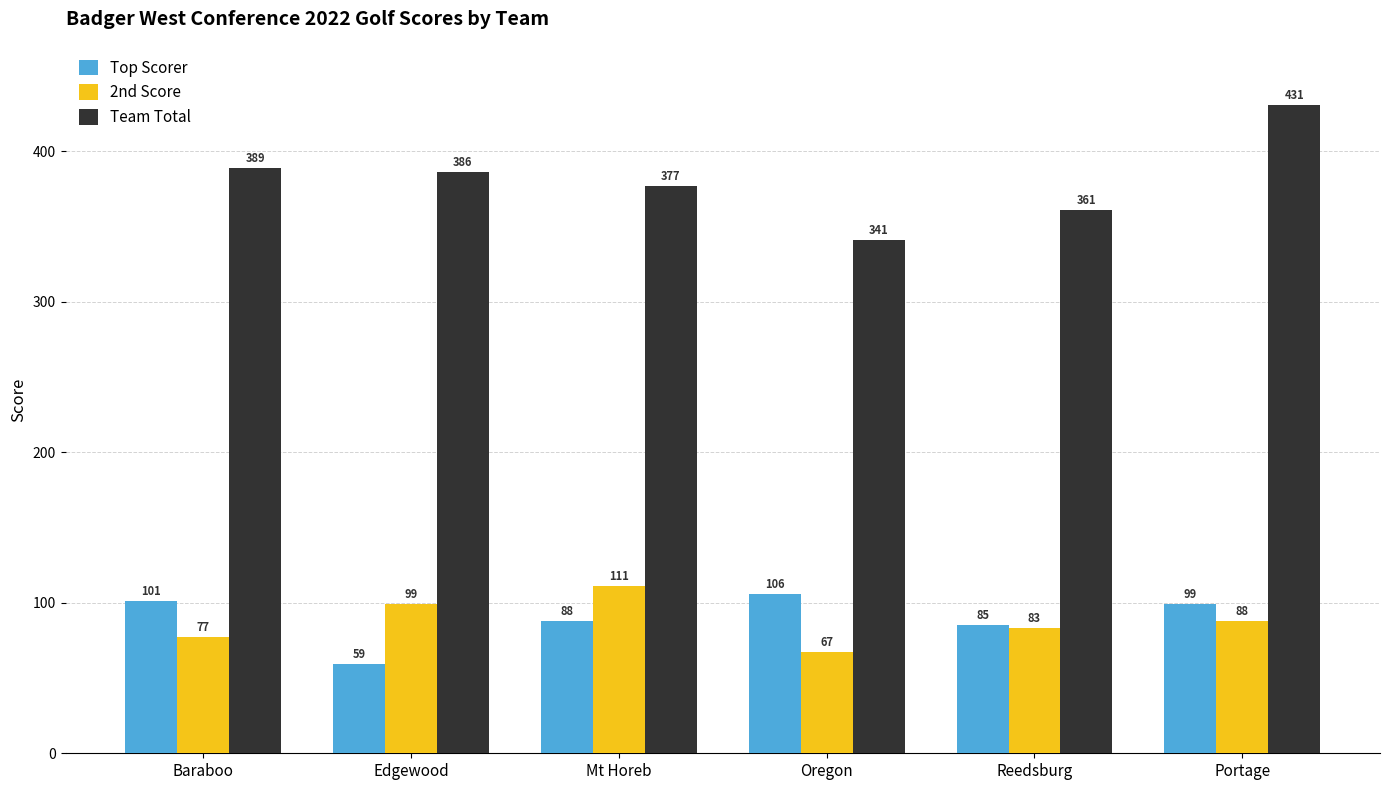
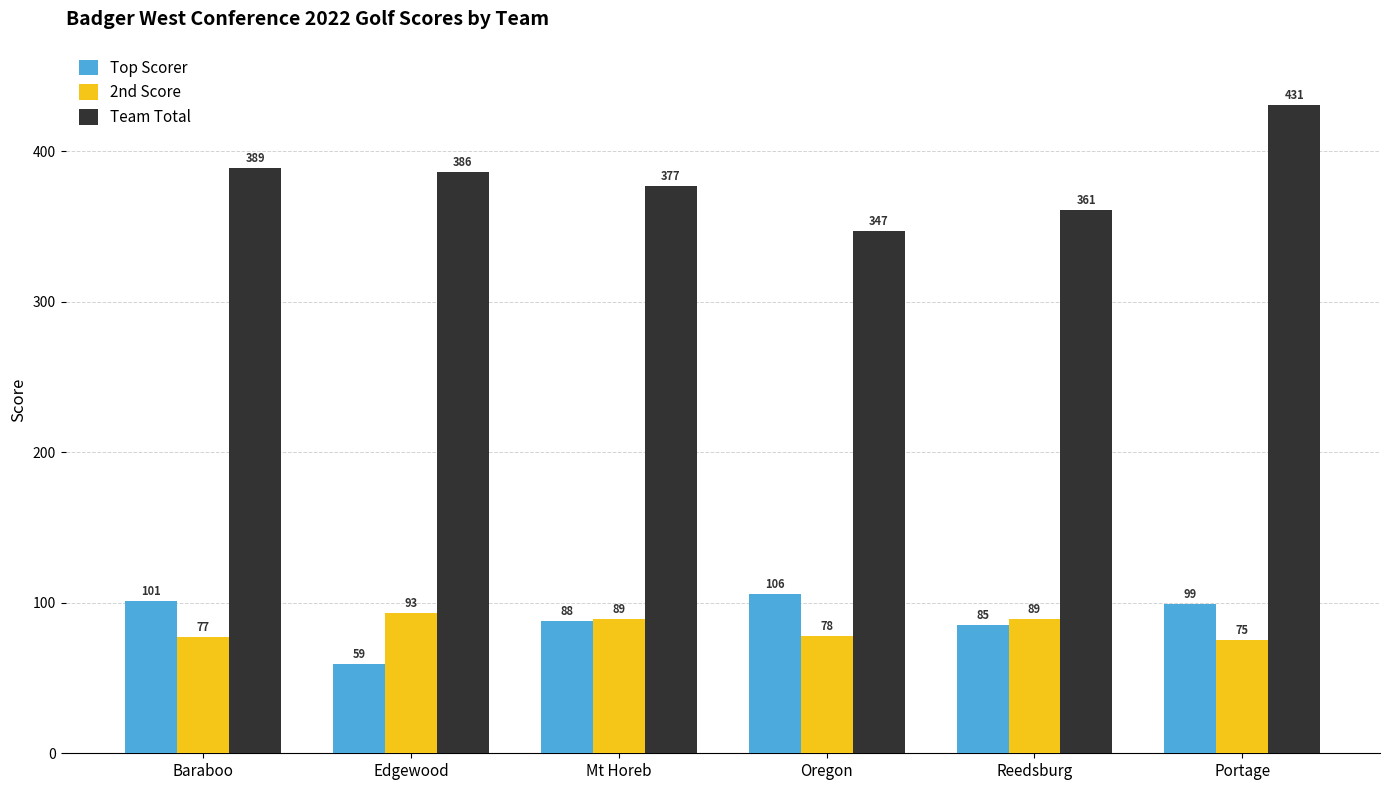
2nd Score, Edgewood: 99 -> 93
2nd Score, Mt Horeb: 111 -> 89
2nd Score, Oregon: 67 -> 78
Team Total, Oregon: 341 -> 347
2nd Score, Reedsburg: 83 -> 89
2nd Score, Portage: 88 -> 75
